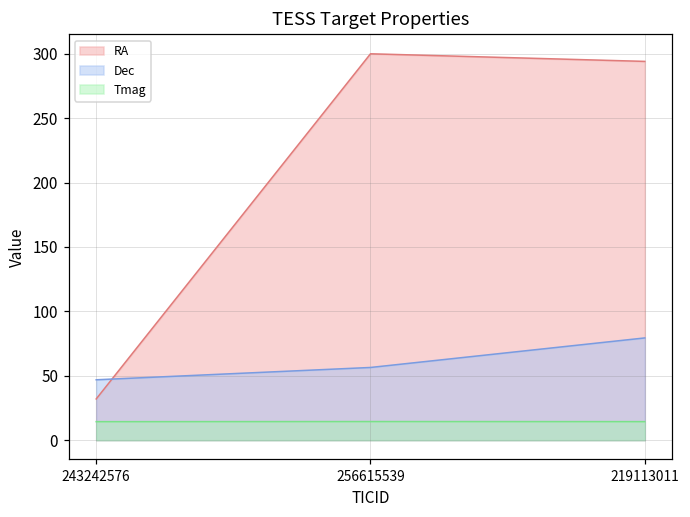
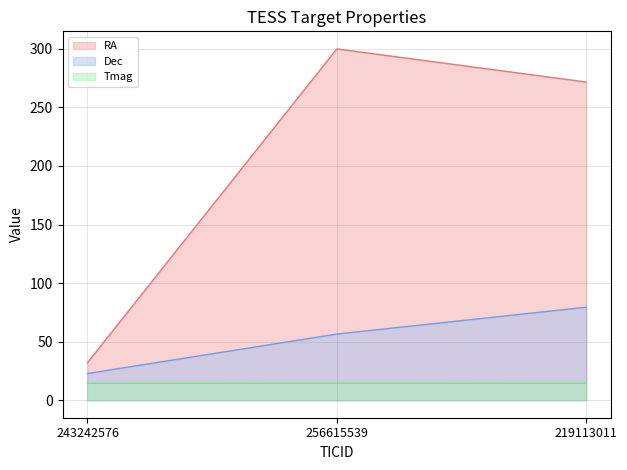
Dec, 243242576: 47 -> 23
RA, 219113011: 294 -> 272
